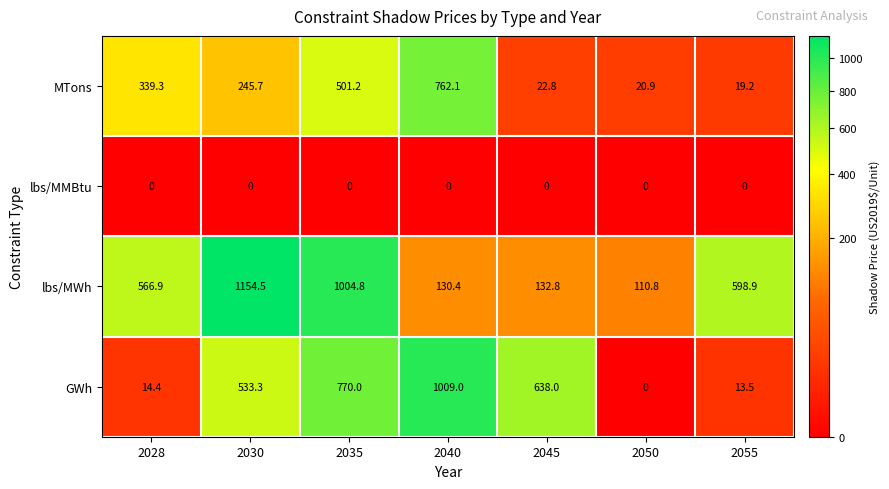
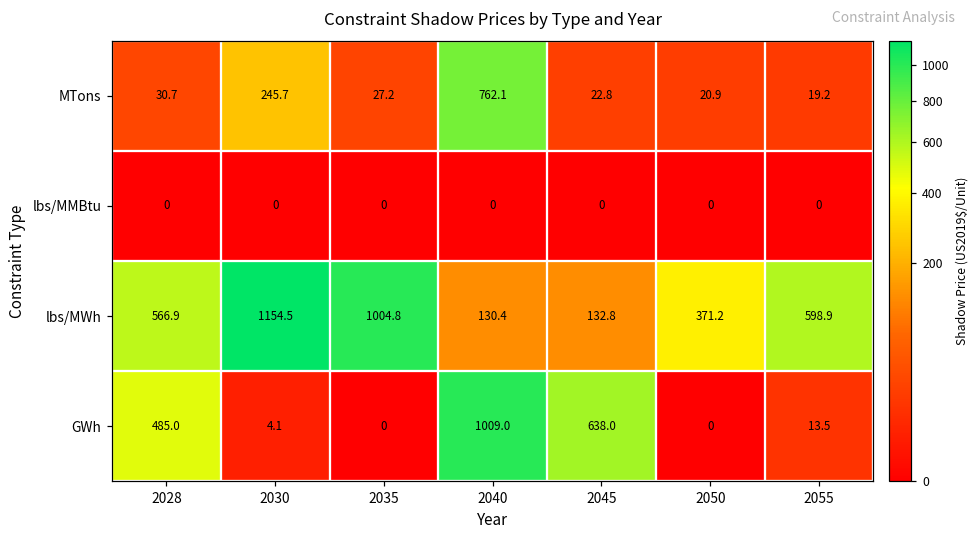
MTons, 2028: 339.3 -> 30.7
MTons, 2035: 501.2 -> 27.2
lbs/MWh, 2050: 110.8 -> 371.2
GWh, 2028: 14.4 -> 485.0
GWh, 2030: 533.3 -> 4.1
GWh, 2035: 770.0 -> 0
